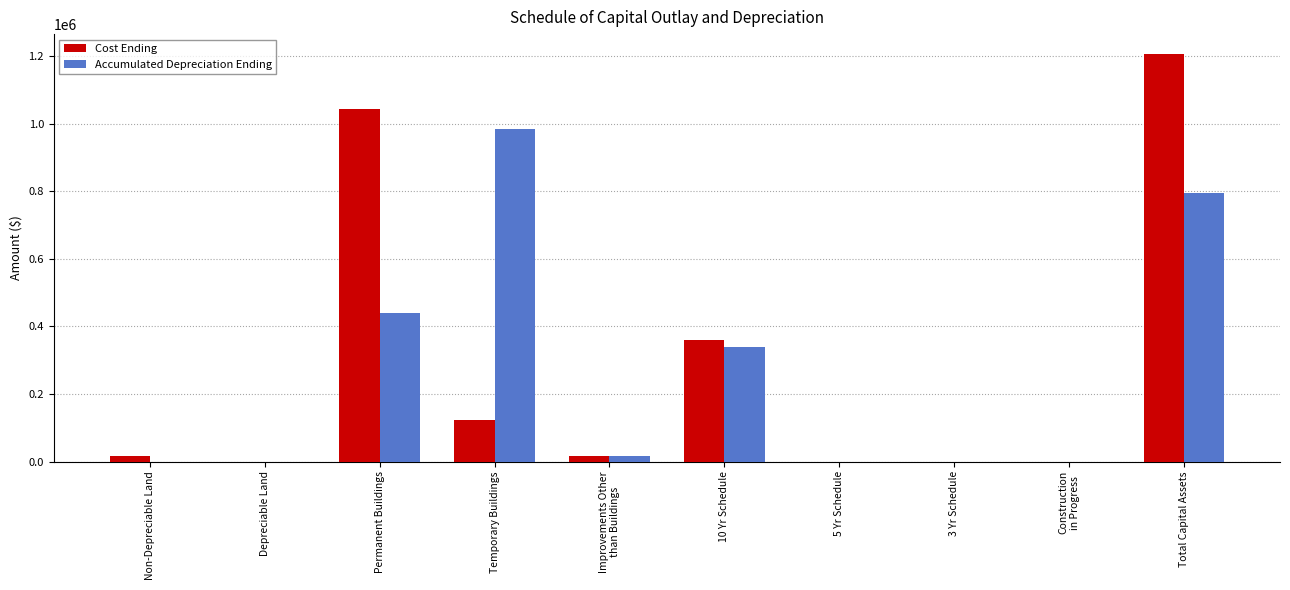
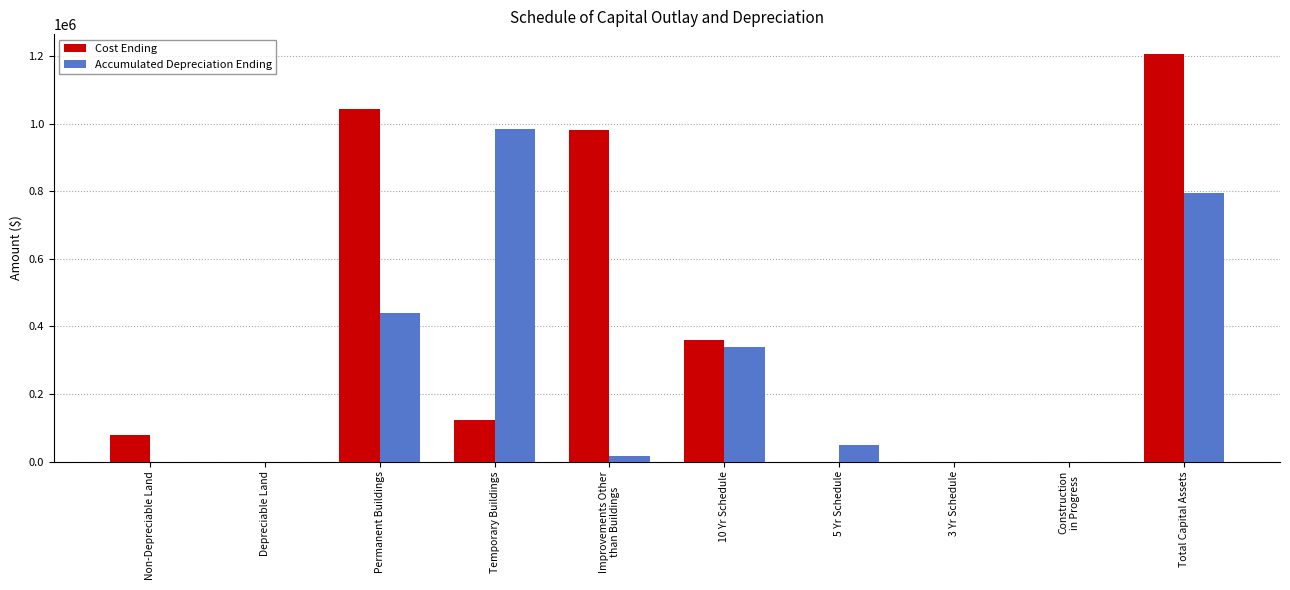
Cost Ending, Non-Depreciable Land: 20000 -> 80000
Cost Ending, Improvements Other than Buildings: 20000 -> 980000
Accumulated Depreciation Ending, 5 Yr Schedule: 0 -> 50000
